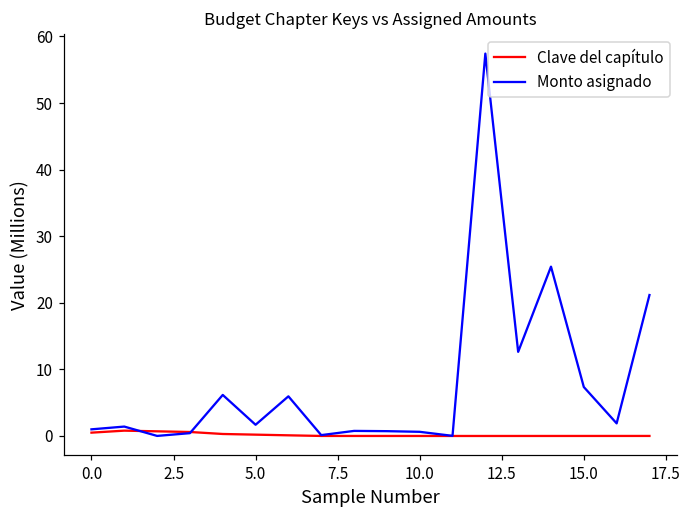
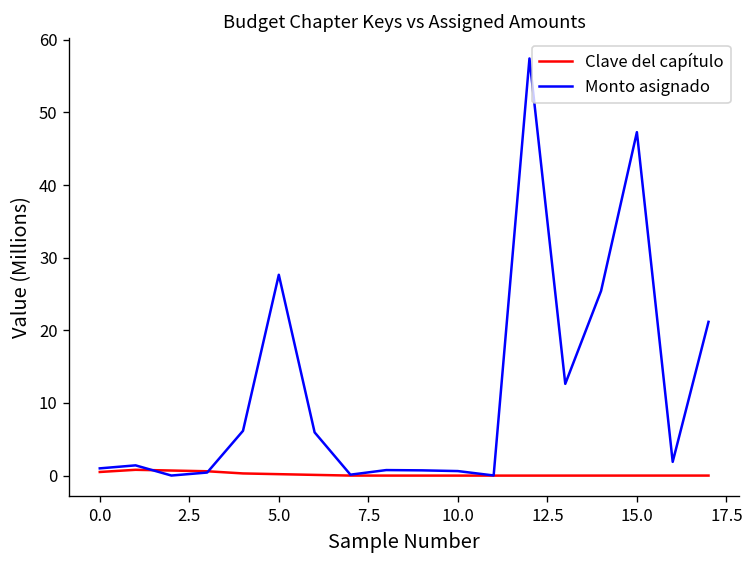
Monto asignado, 5.0: 2 -> 28
Monto asignado, 15.0: 7 -> 47
